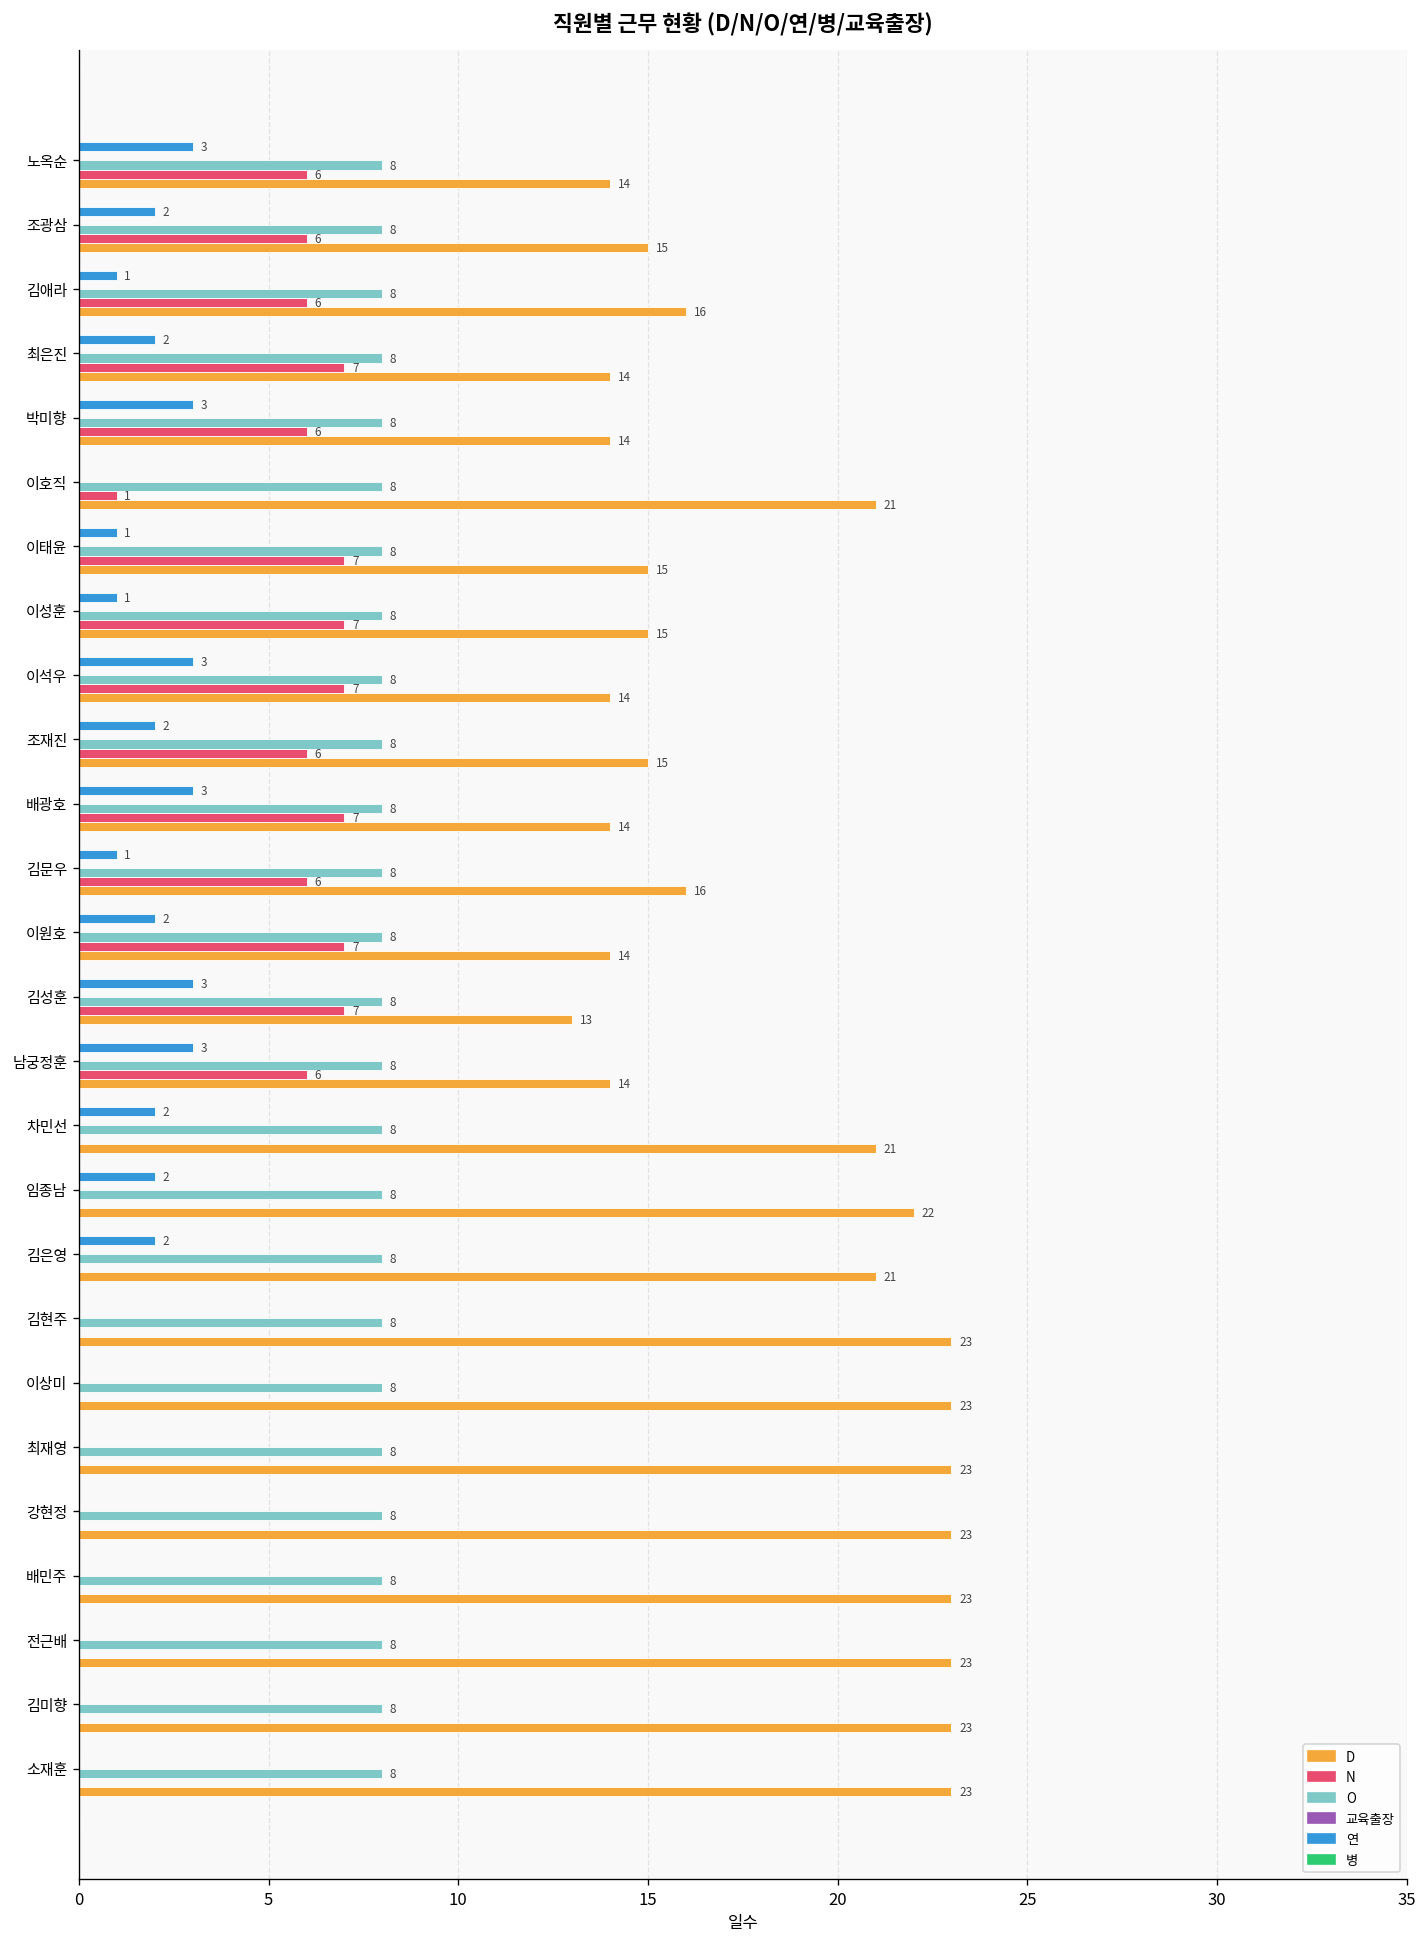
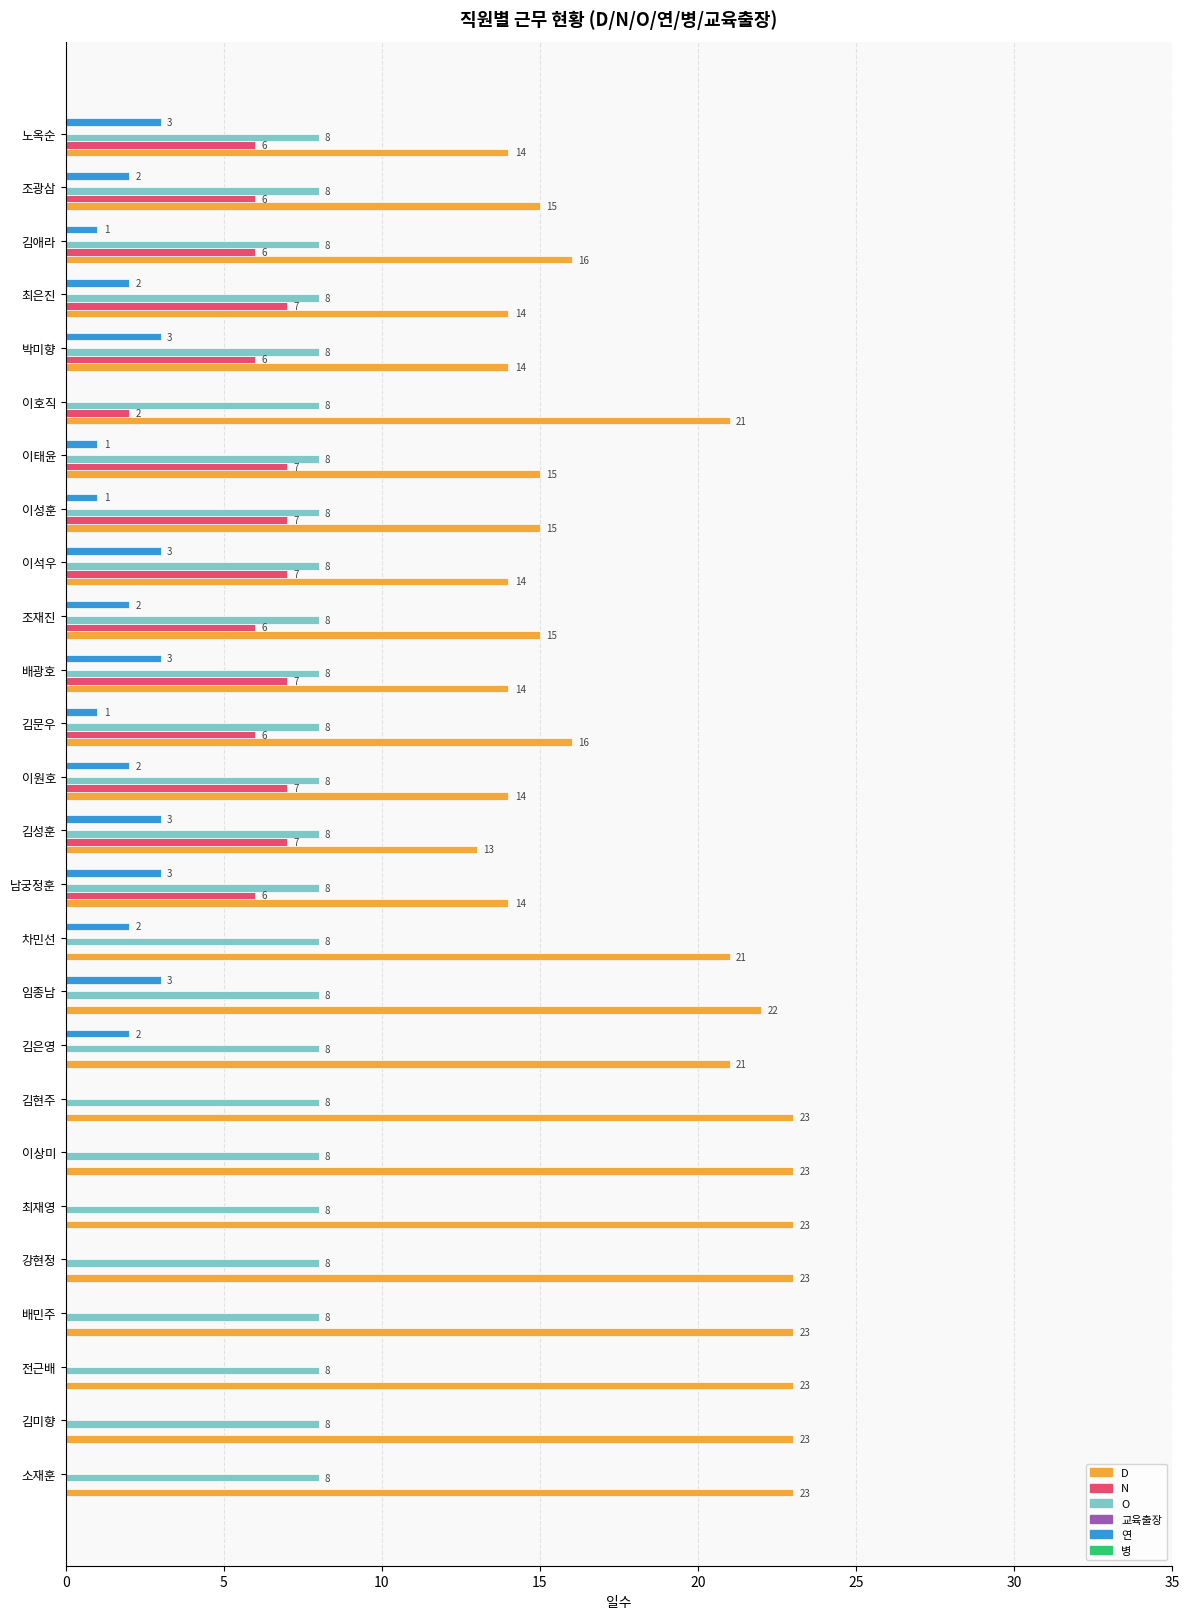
N, 이호직: 1 -> 2
연, 임종남: 2 -> 3
